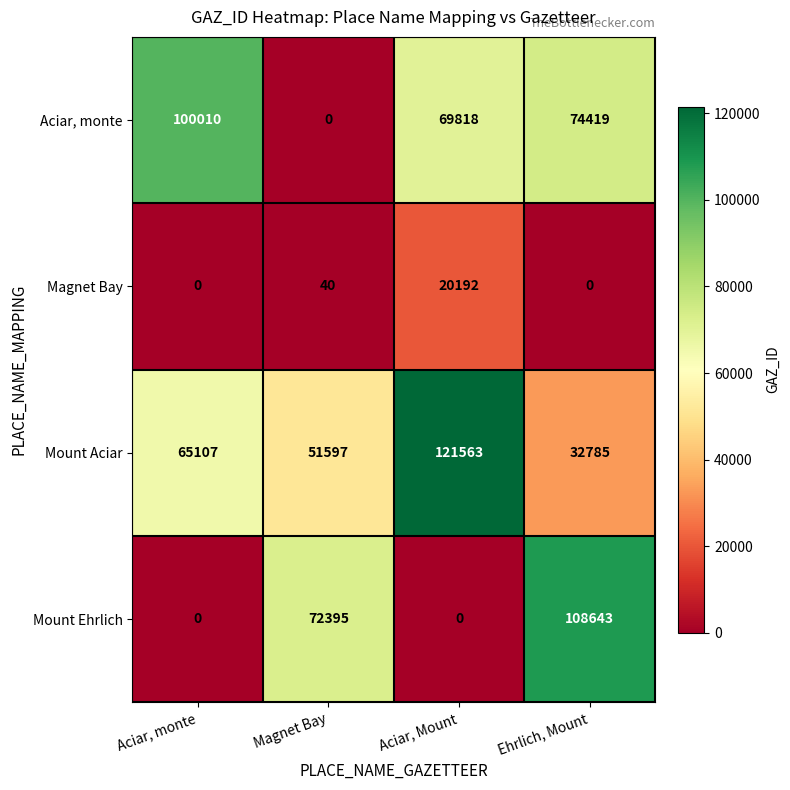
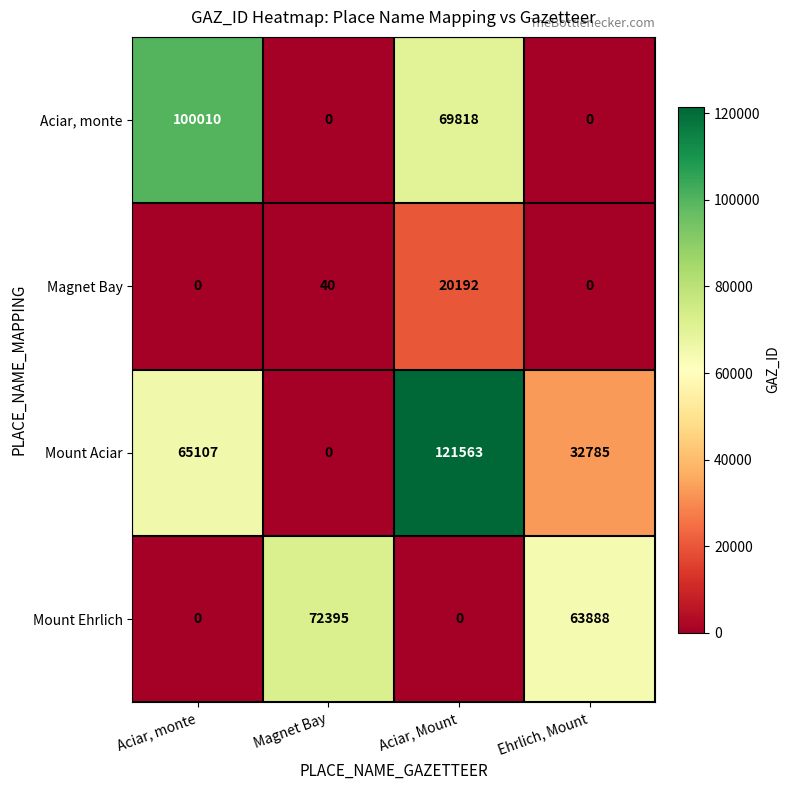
Aciar, monte, Ehrlich, Mount: 74419 -> 0
Mount Aciar, Magnet Bay: 51597 -> 0
Mount Ehrlich, Ehrlich, Mount: 108643 -> 63888
